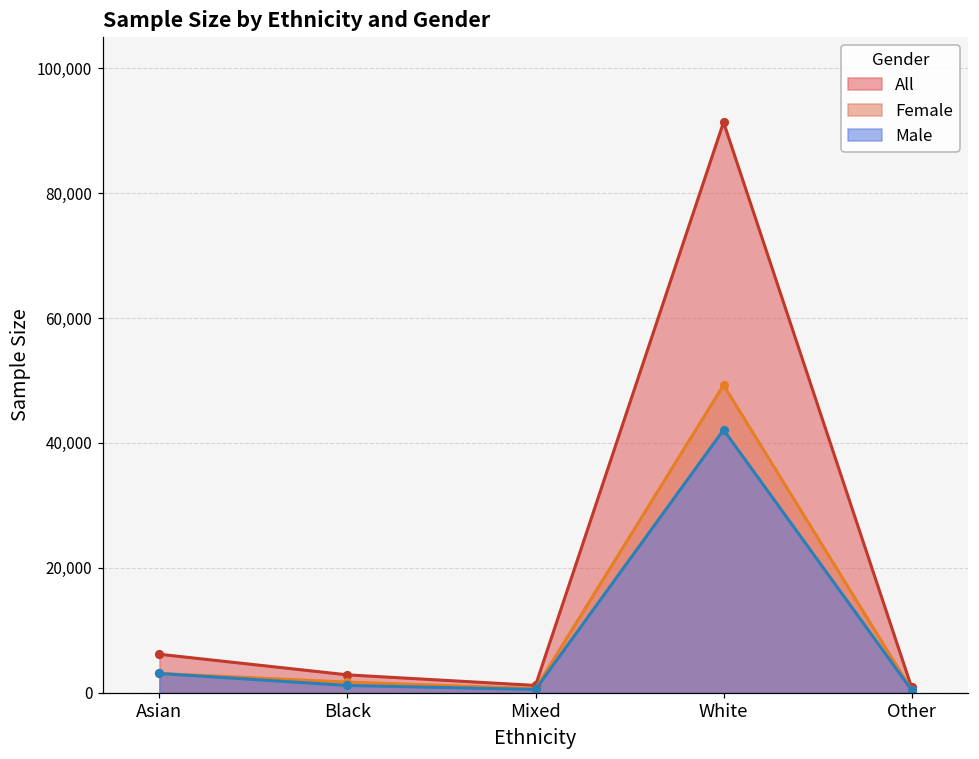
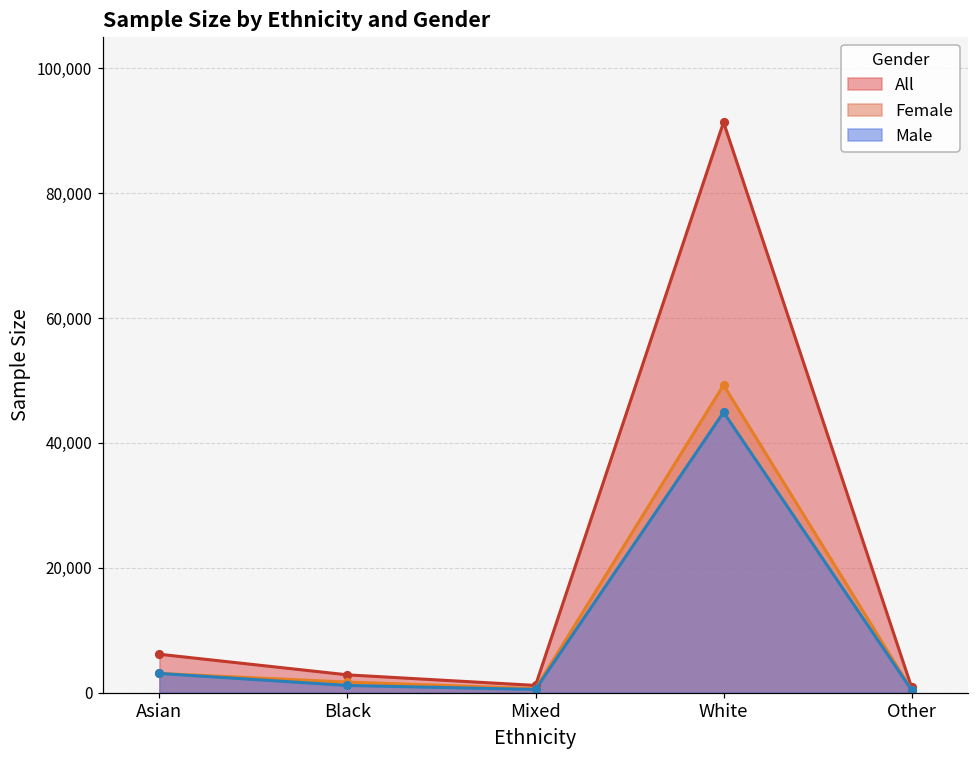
Male, White: 42,000 -> 45,000
